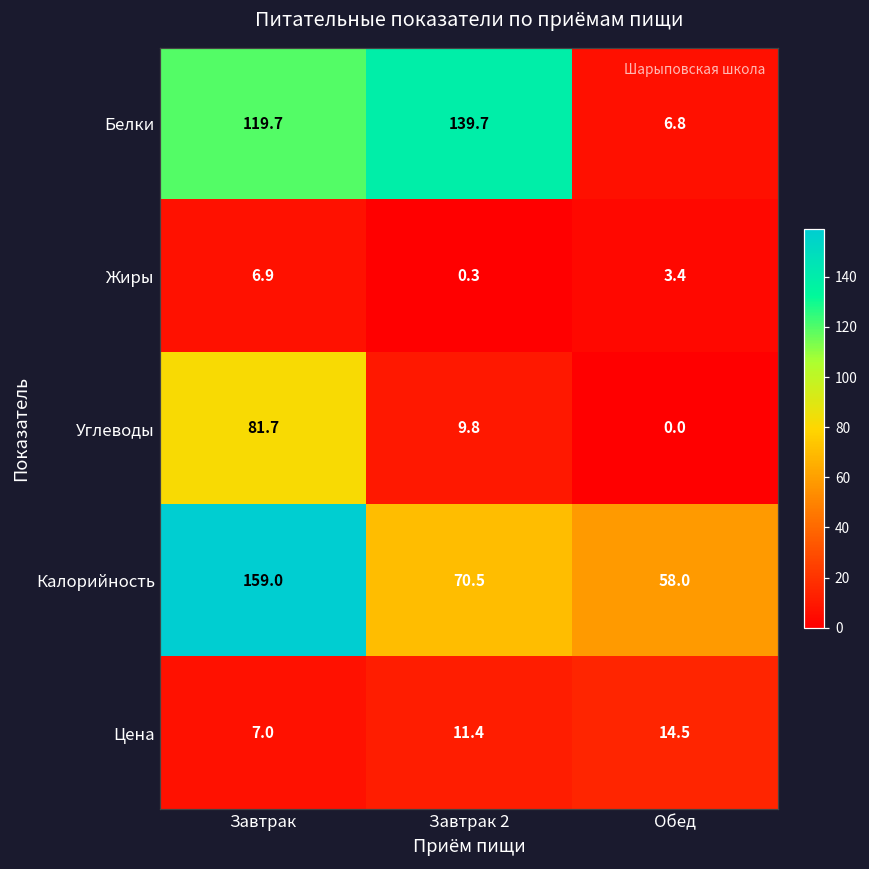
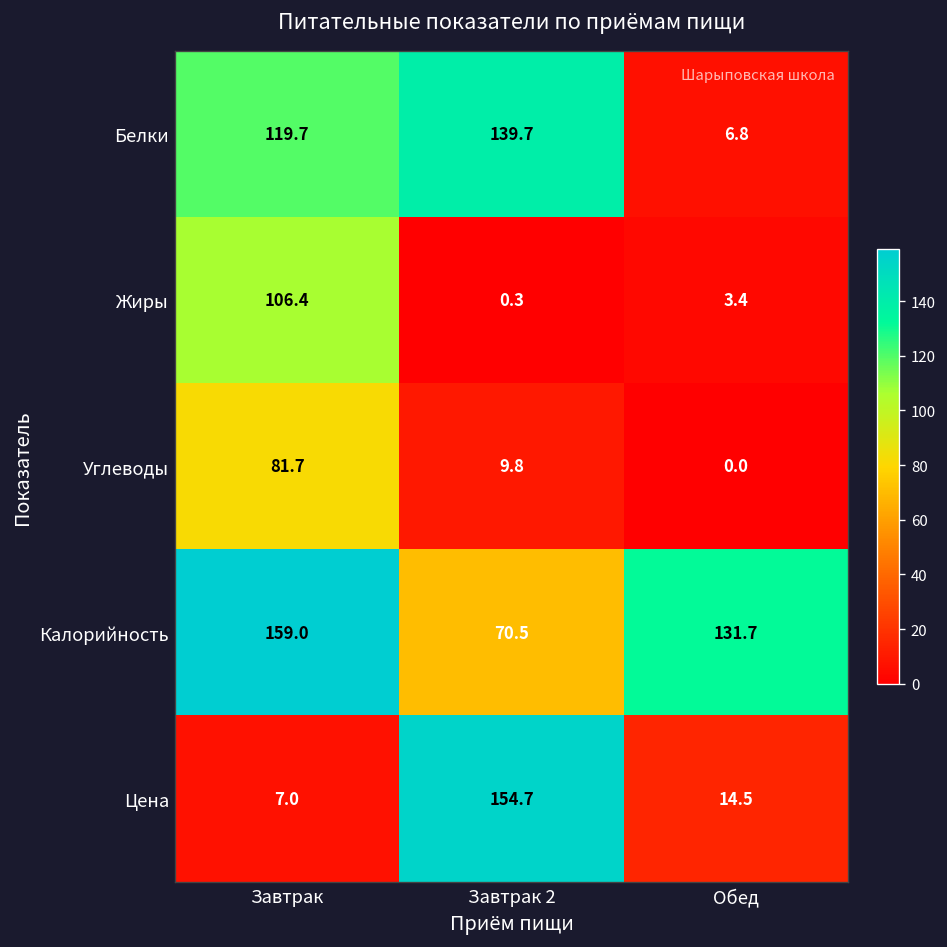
Жиры, Завтрак: 6.9 -> 106.4
Калорийность, Обед: 58.0 -> 131.7
Цена, Завтрак 2: 11.4 -> 154.7
